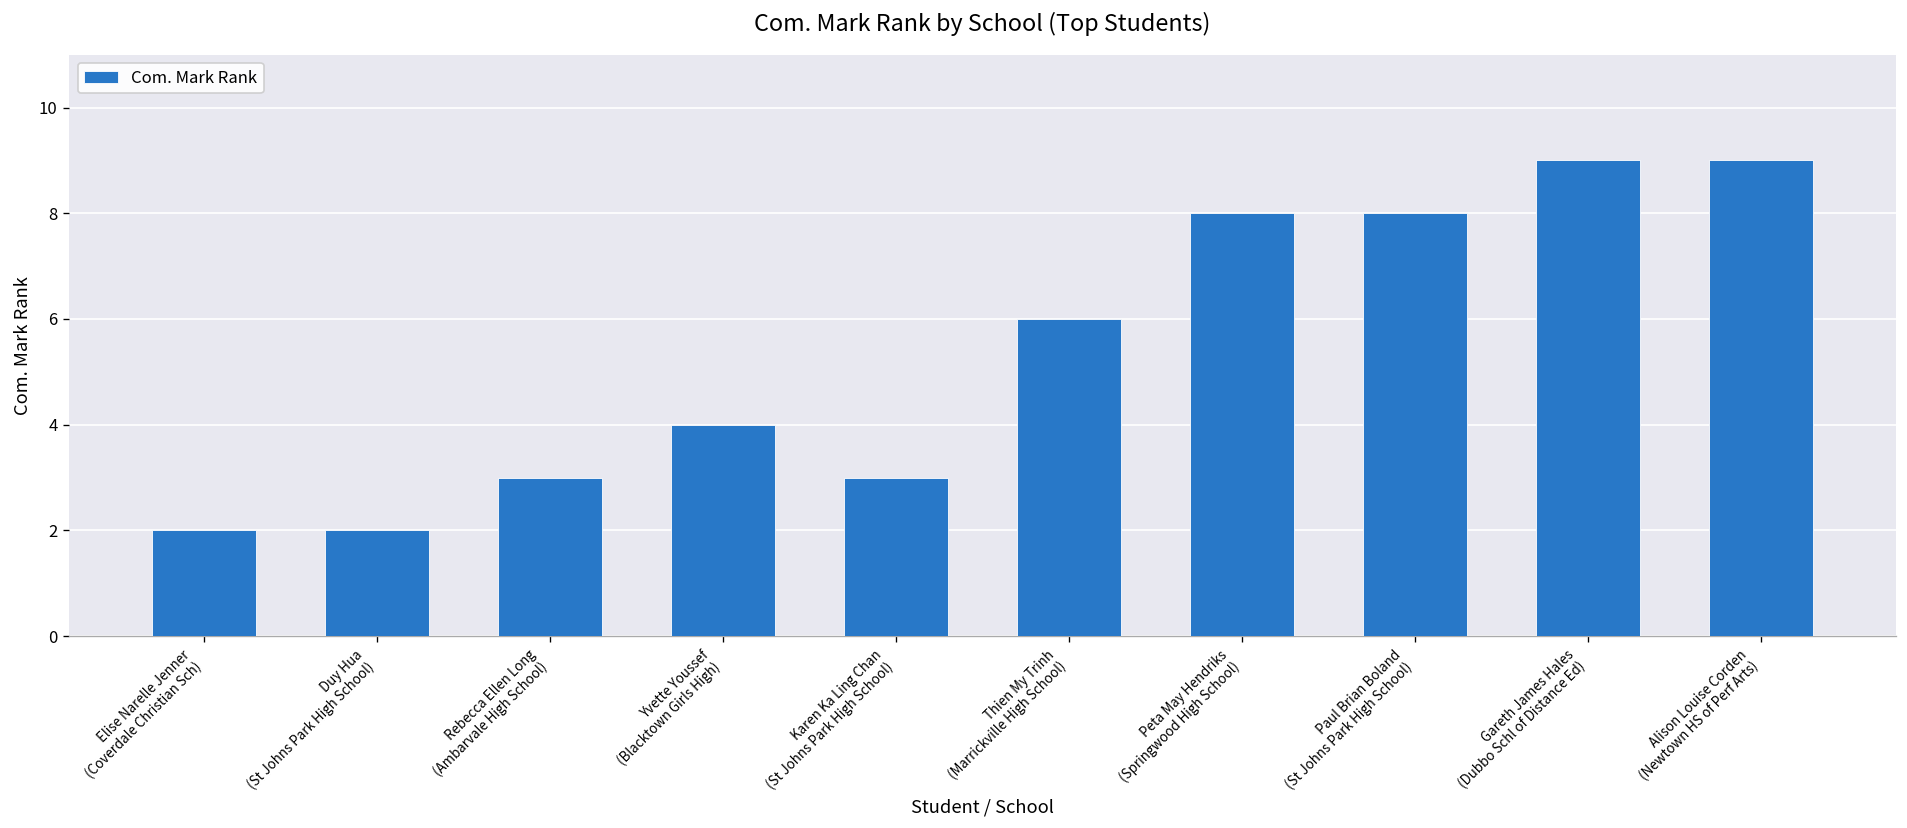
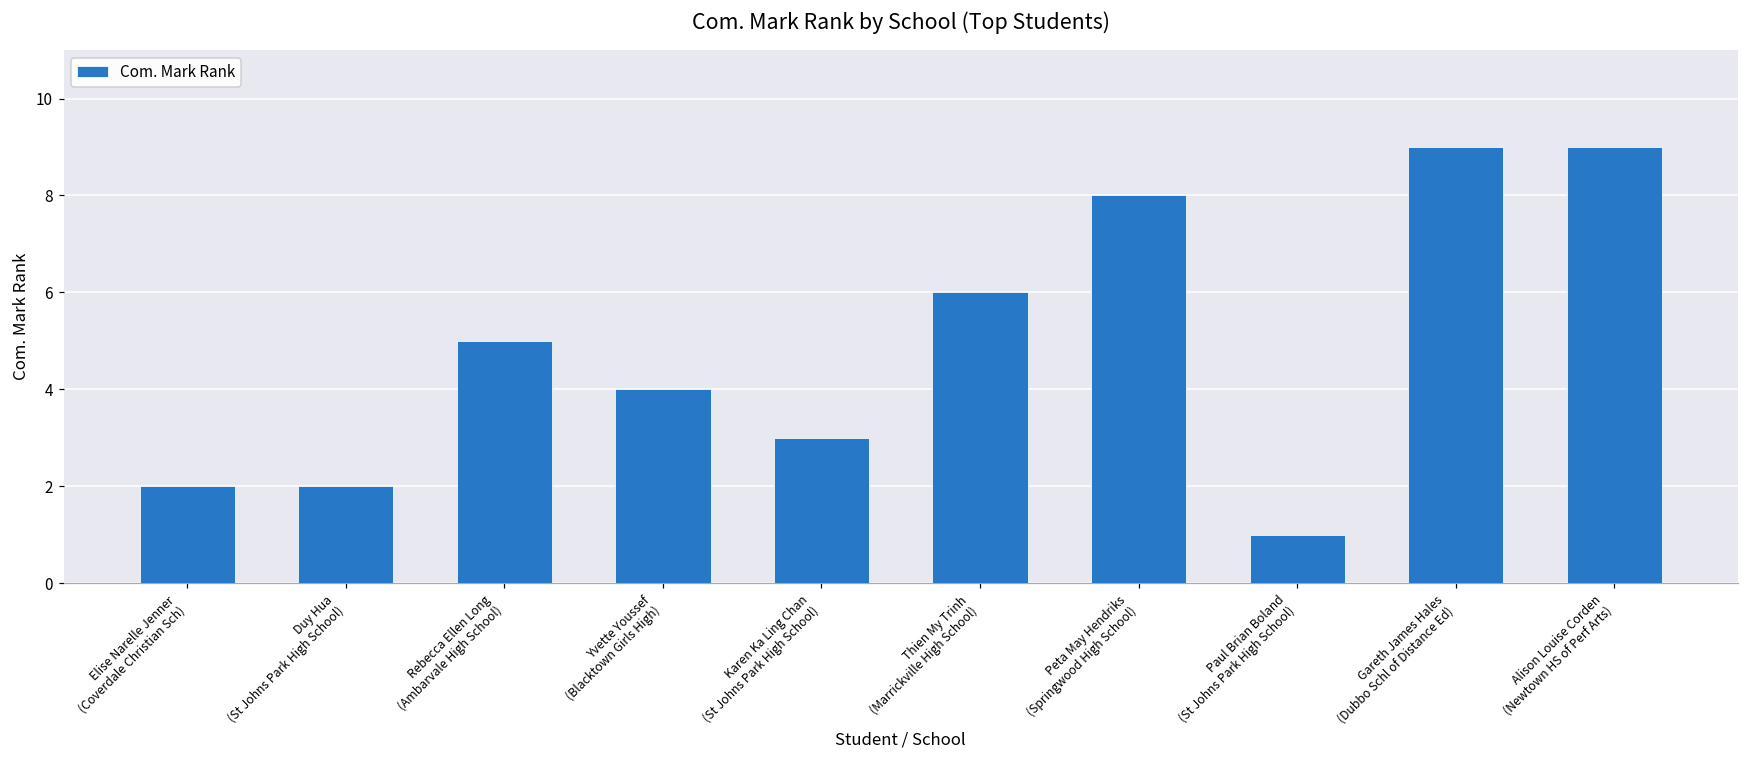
Rebecca Ellen Long (Ambarvale High School): 3 -> 5
Paul Brian Boland (St Johns Park High School): 8 -> 1
